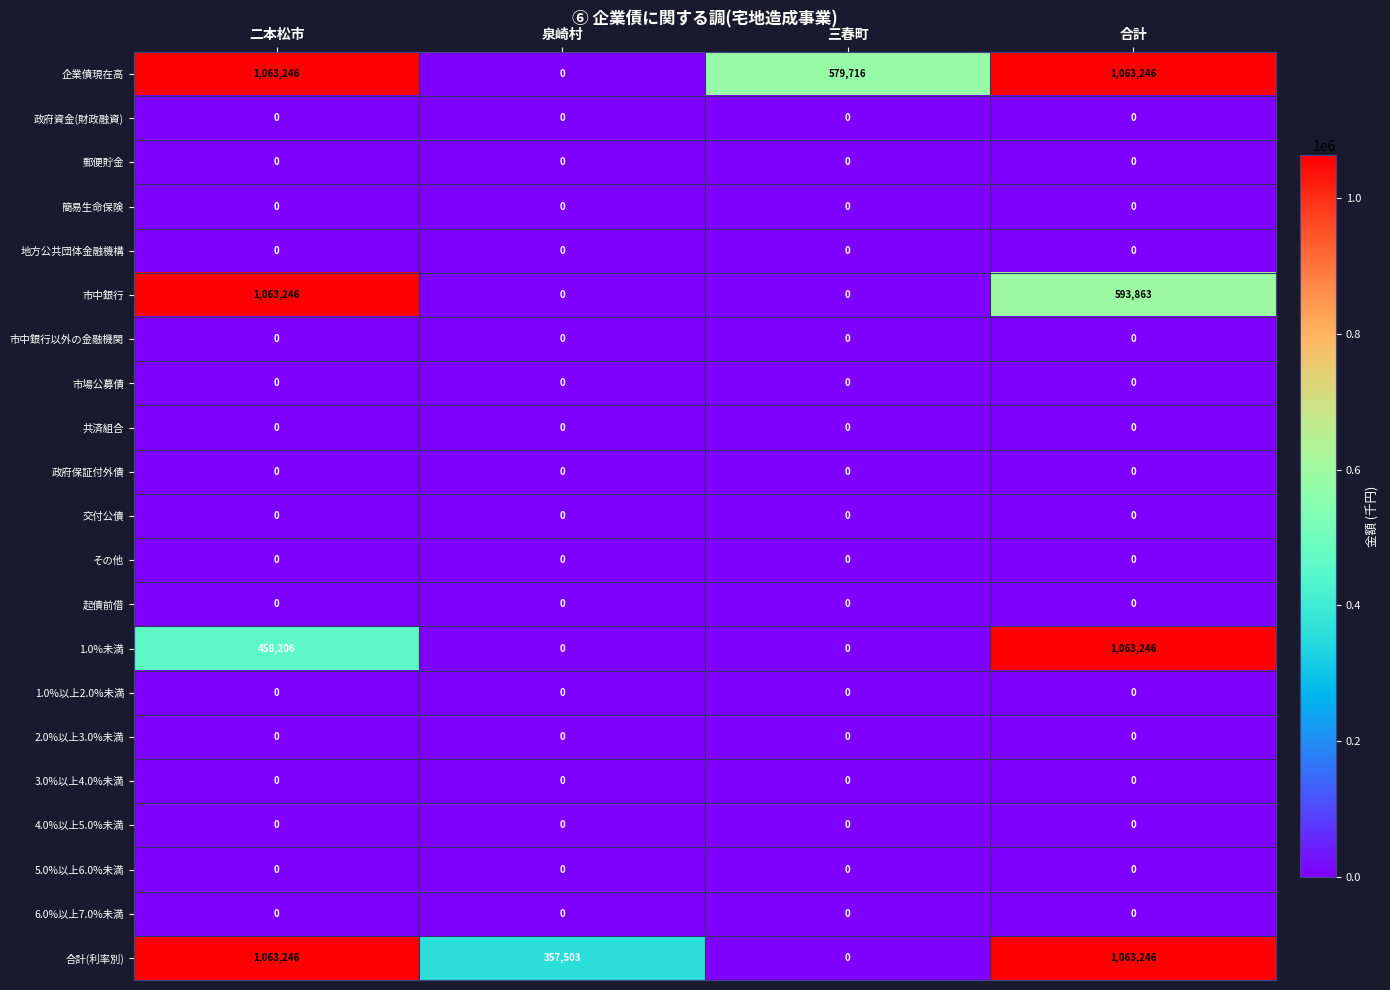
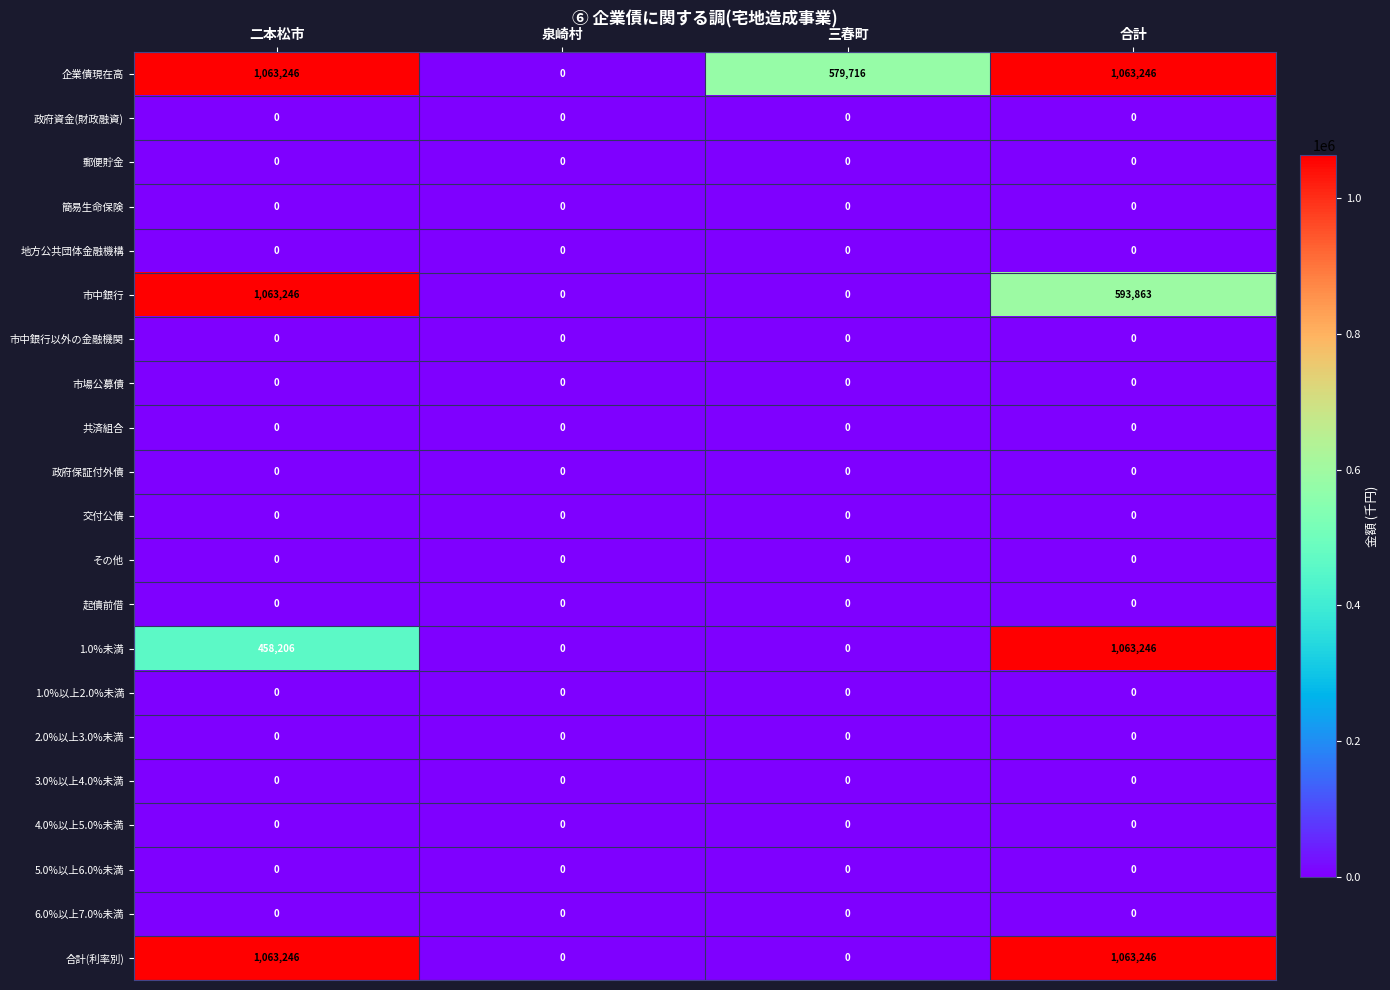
合計(利率別), 泉崎村: 357,503 -> 0
